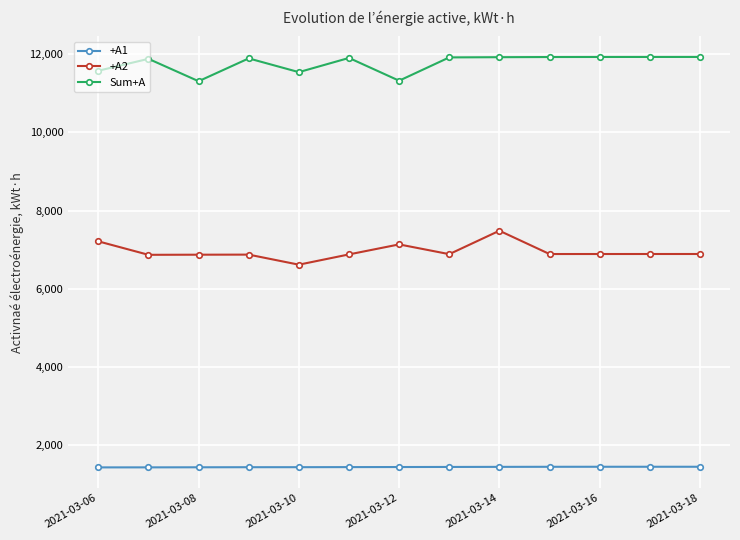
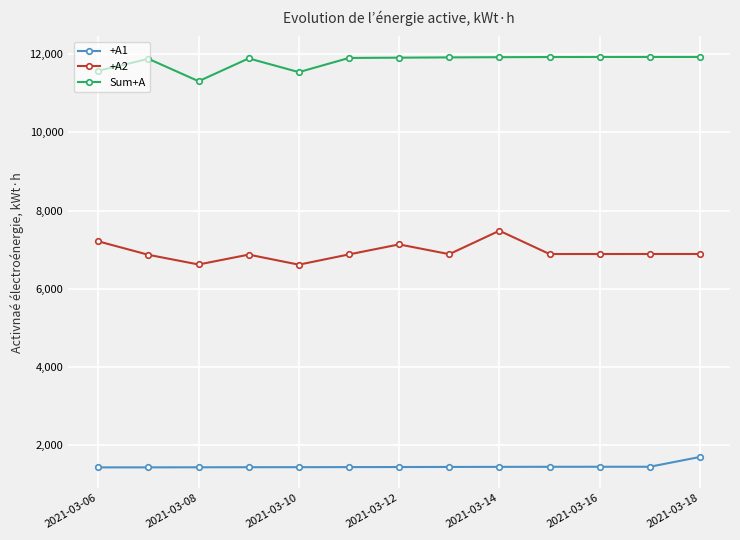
+A2, 2021-03-08: 6,900 -> 6,600
Sum+A, 2021-03-12: 11,300 -> 11,900
+A1, 2021-03-18: 1,500 -> 1,700
